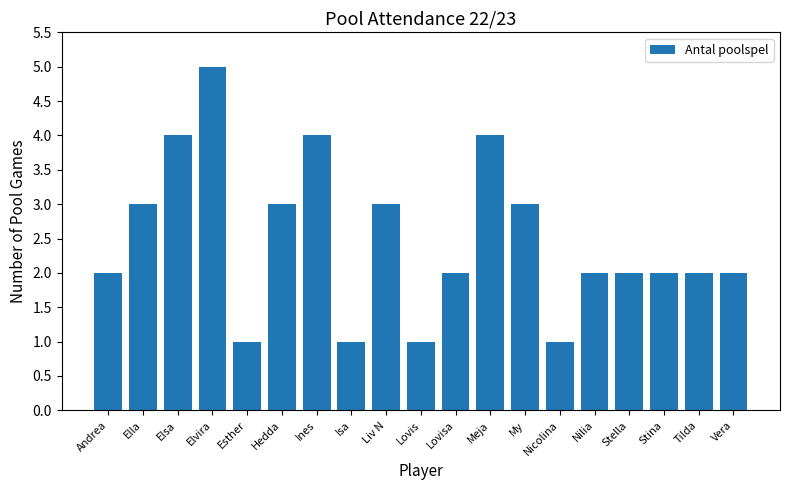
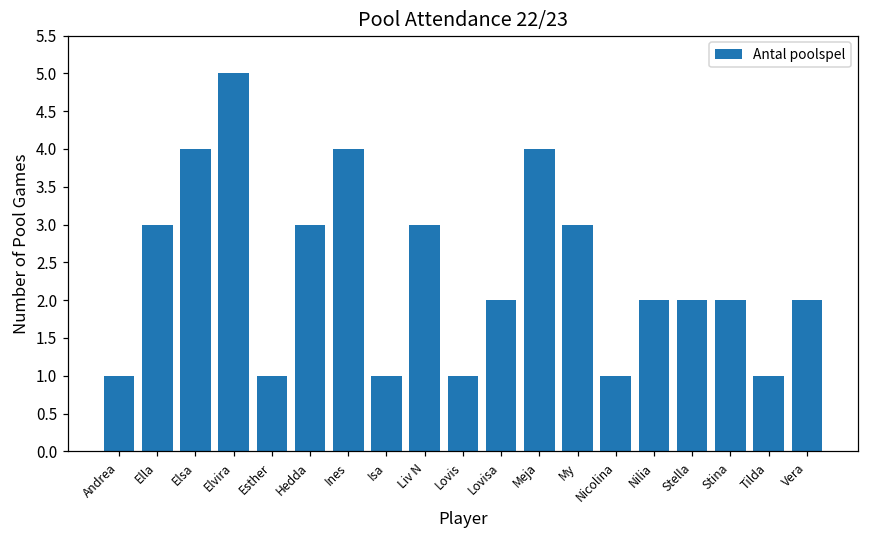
Andrea: 2 -> 1
Tilda: 2 -> 1
